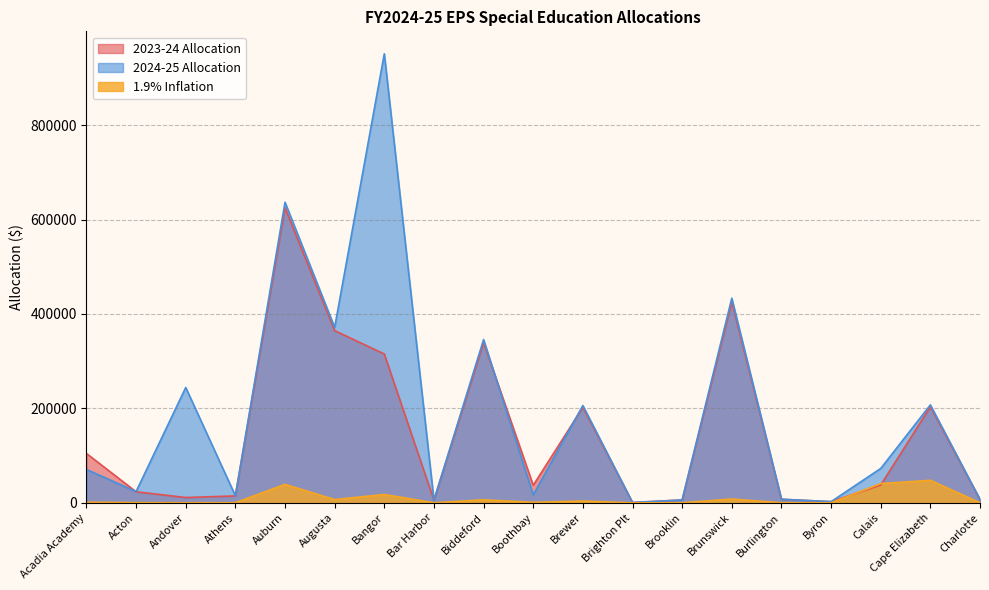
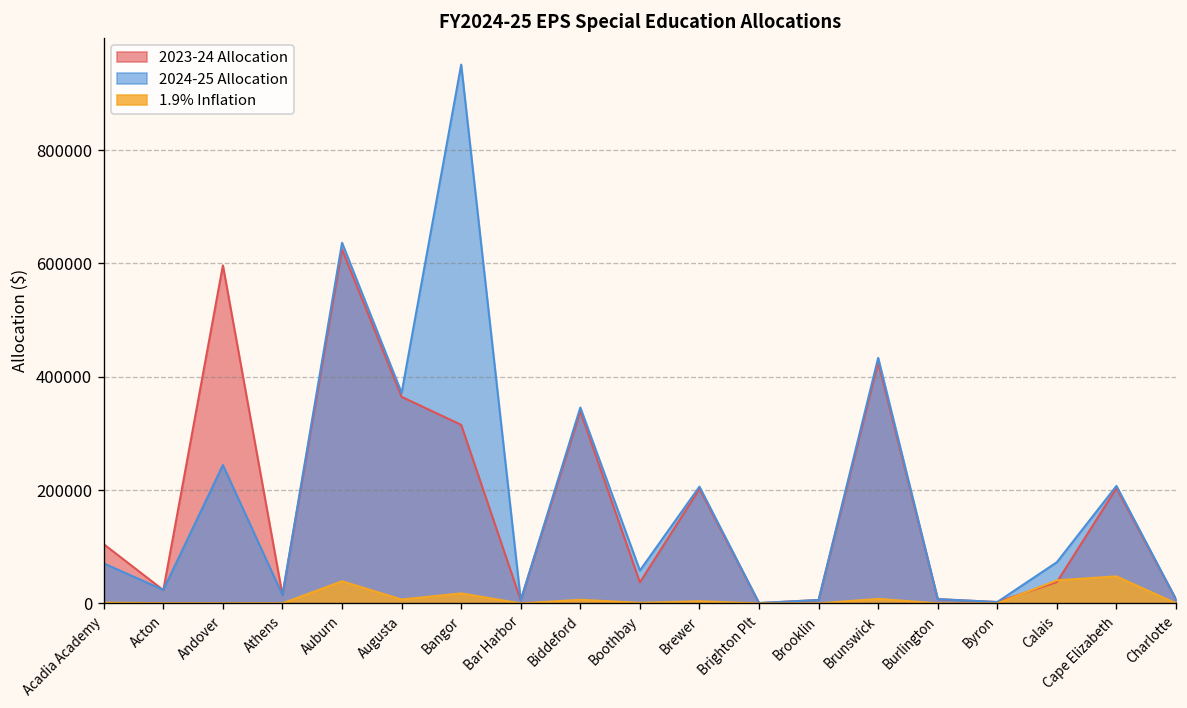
2023-24 Allocation, Andover: 10000 -> 600000
2024-25 Allocation, Boothbay: 20000 -> 60000
